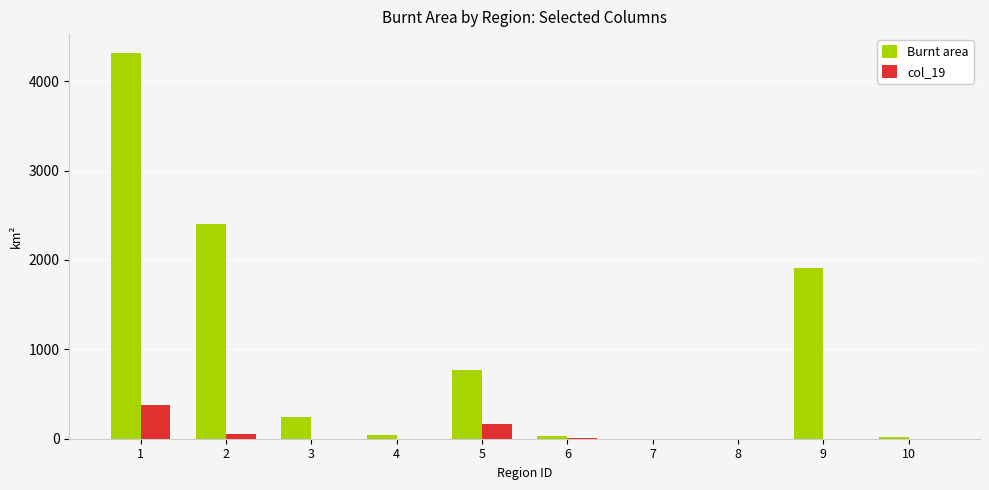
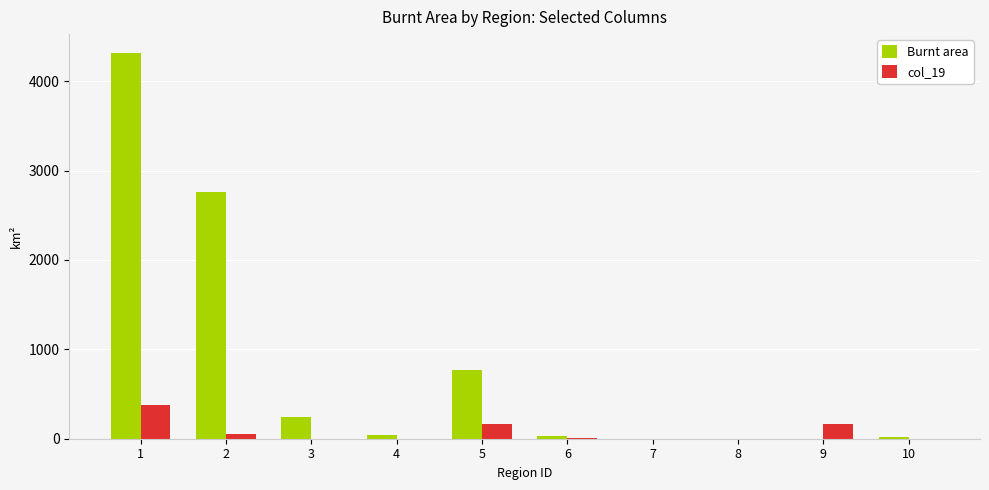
Burnt area, 2: 2400 -> 2800
Burnt area, 9: 1900 -> 0
col_19, 9: 0 -> 200
